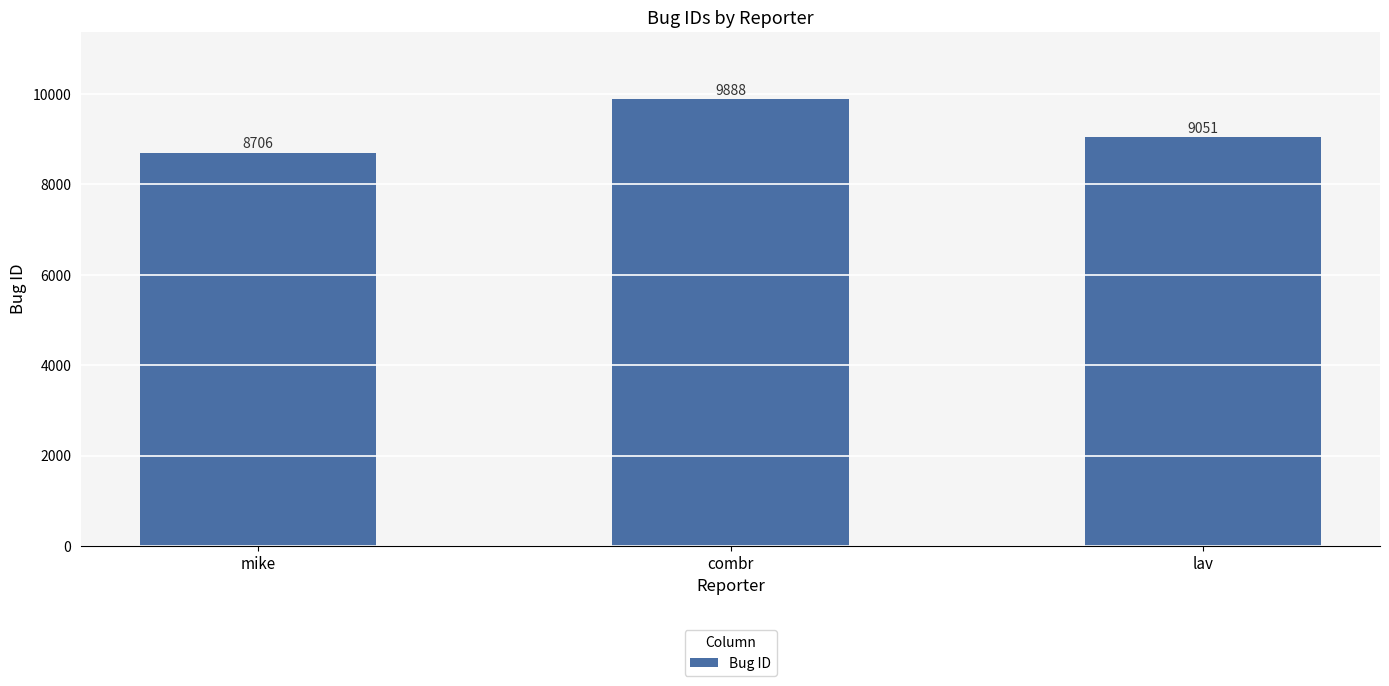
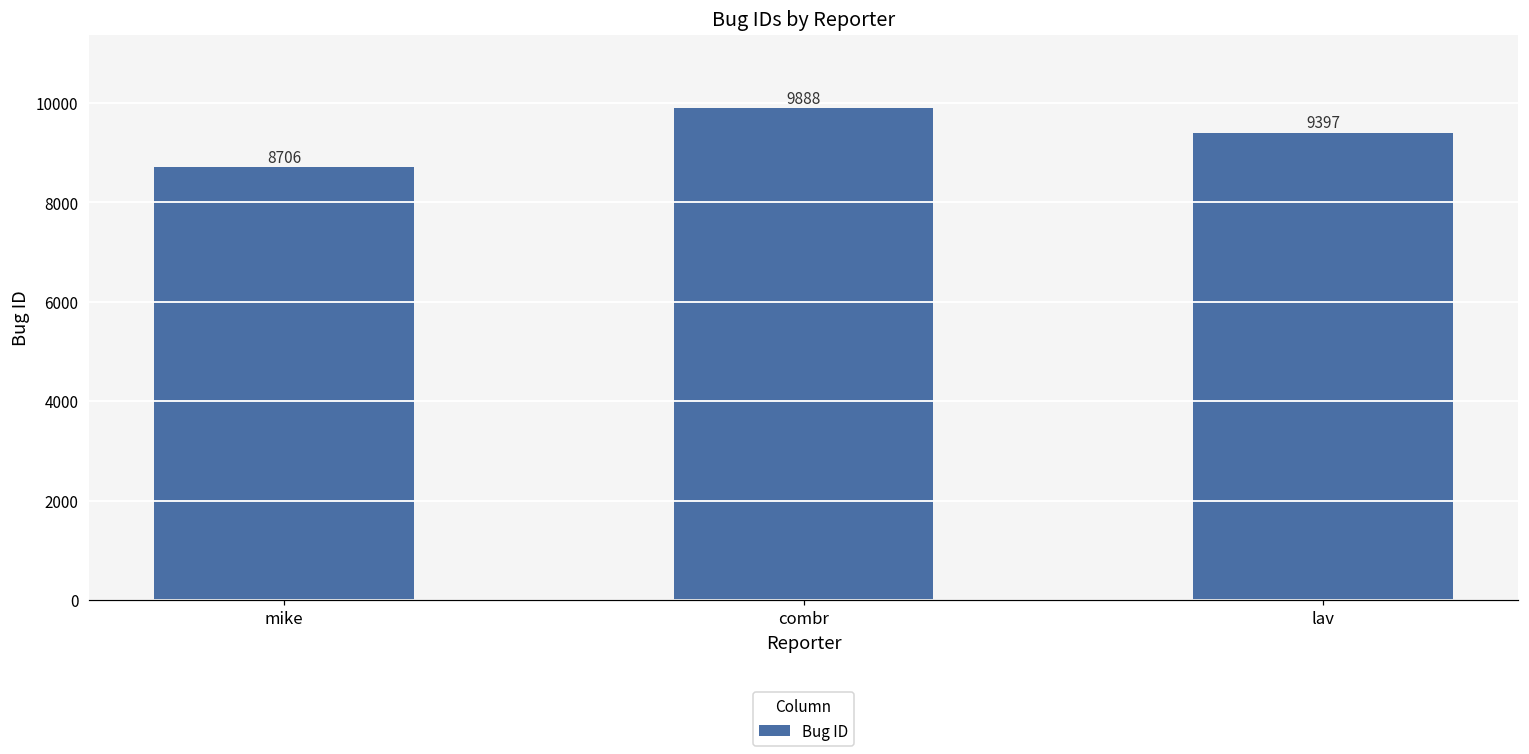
lav: 9051 -> 9397
